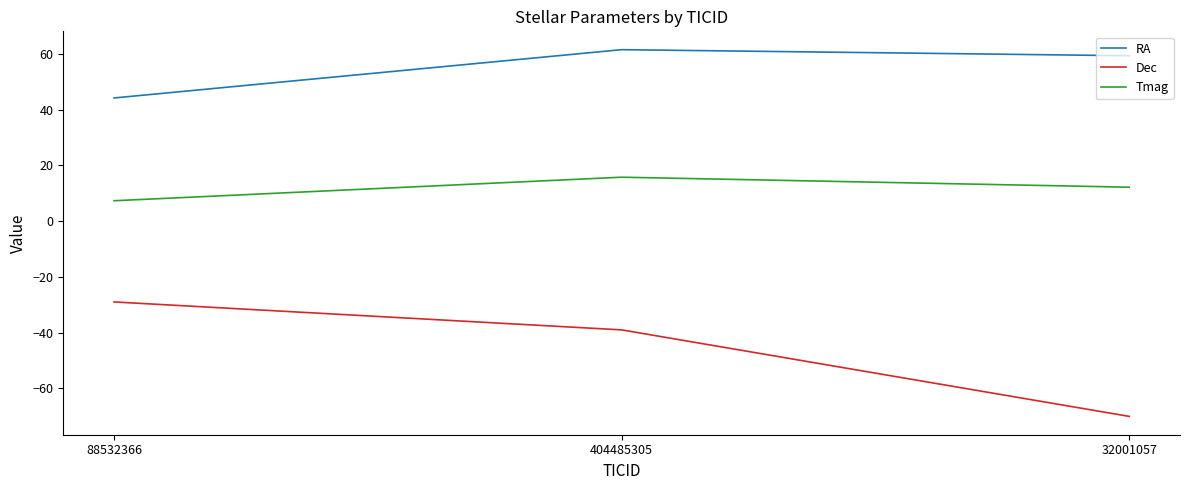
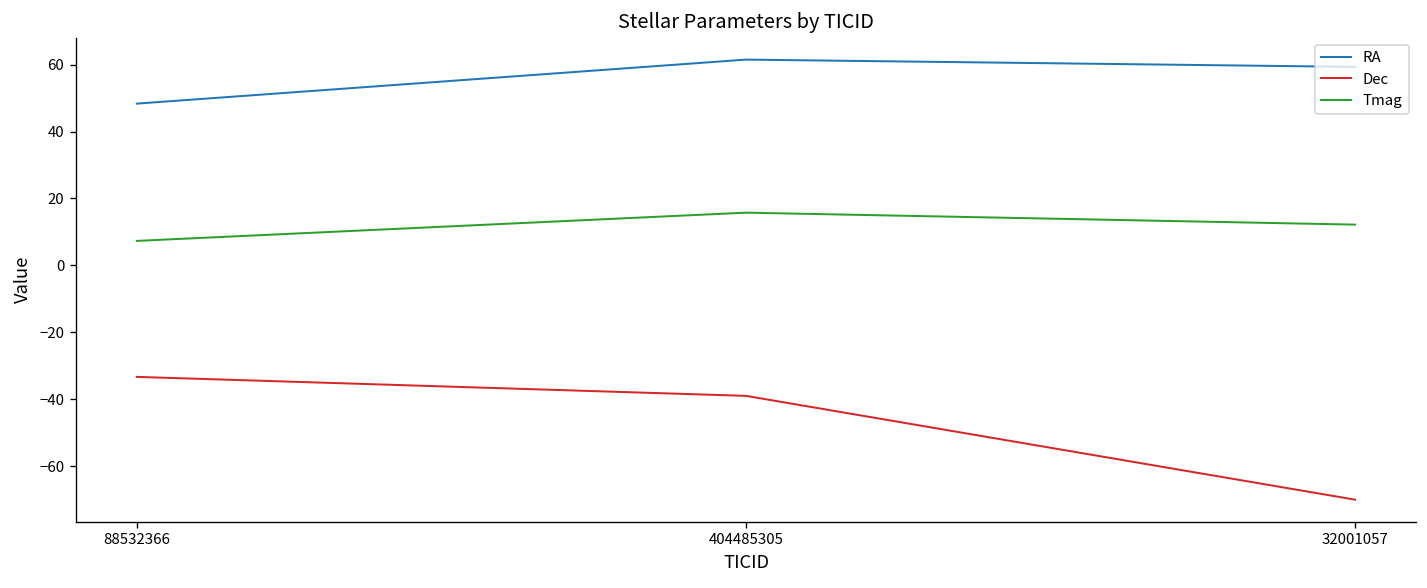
RA, 88532366: 44 -> 48
Dec, 88532366: -29 -> -33
